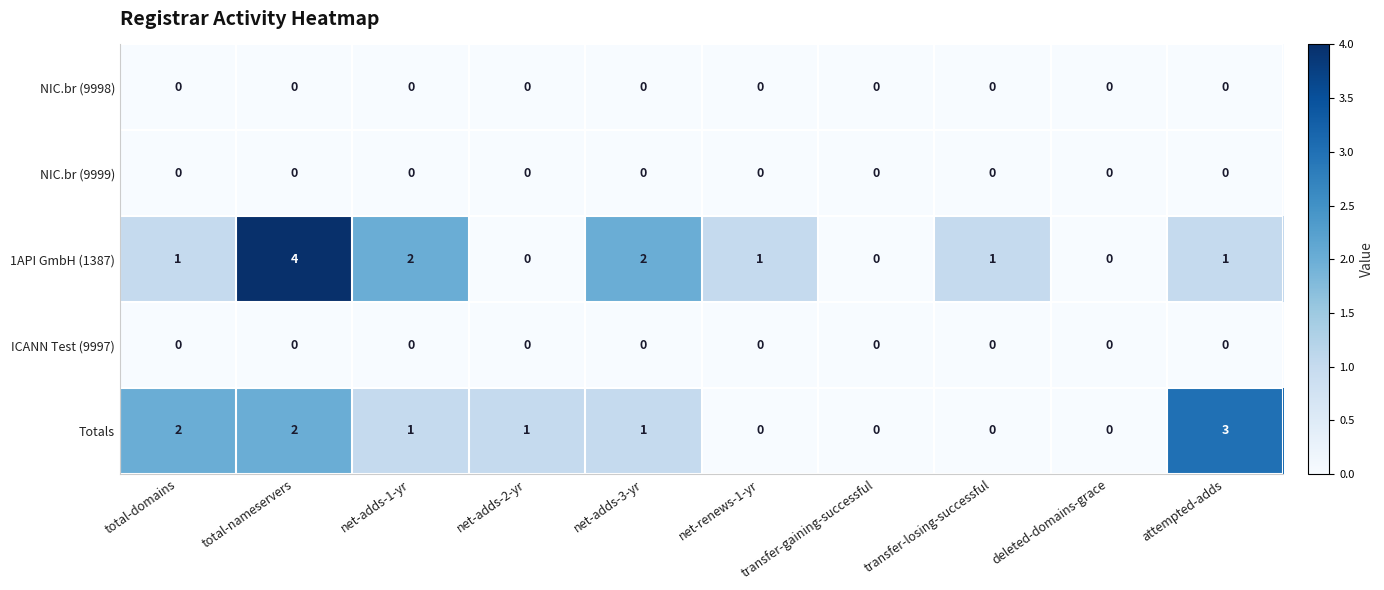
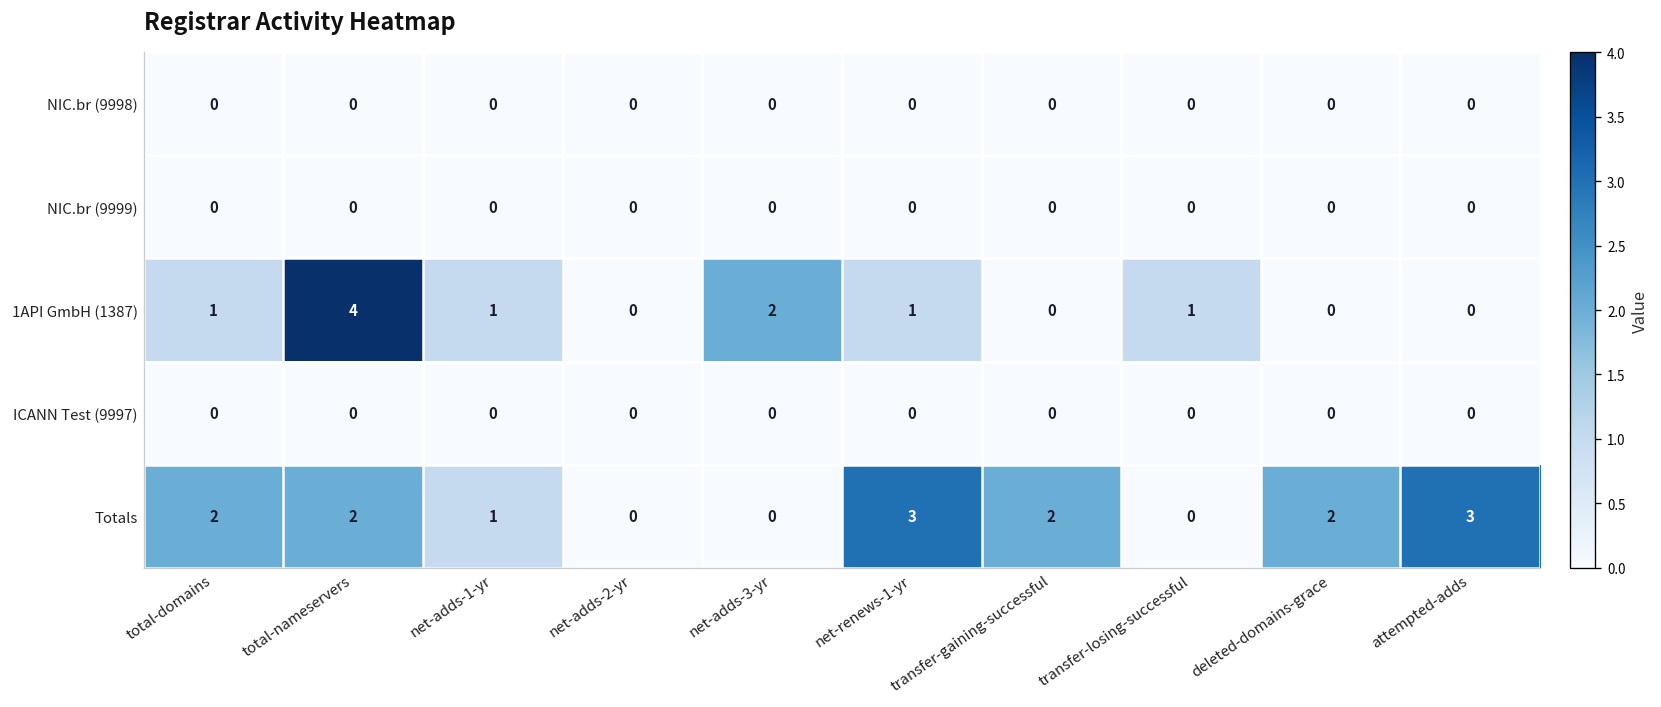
1API GmbH (1387), net-adds-1-yr: 2 -> 1
1API GmbH (1387), attempted-adds: 1 -> 0
Totals, net-adds-2-yr: 1 -> 0
Totals, net-adds-3-yr: 1 -> 0
Totals, net-renews-1-yr: 0 -> 3
Totals, transfer-gaining-successful: 0 -> 2
Totals, deleted-domains-grace: 0 -> 2
